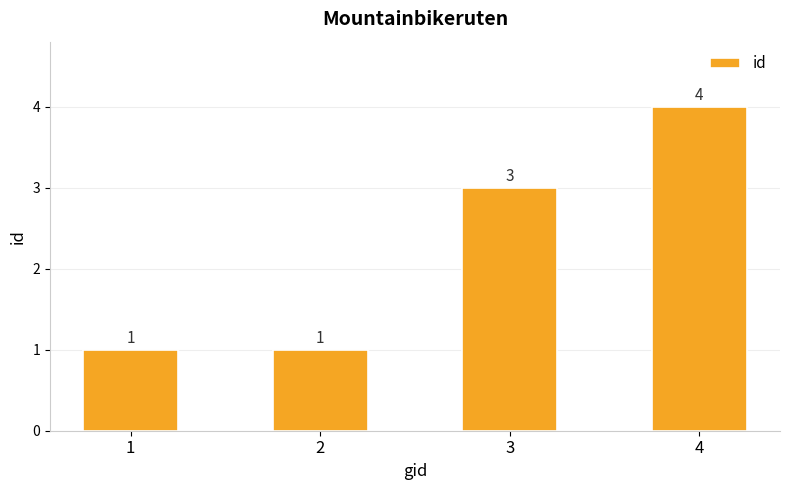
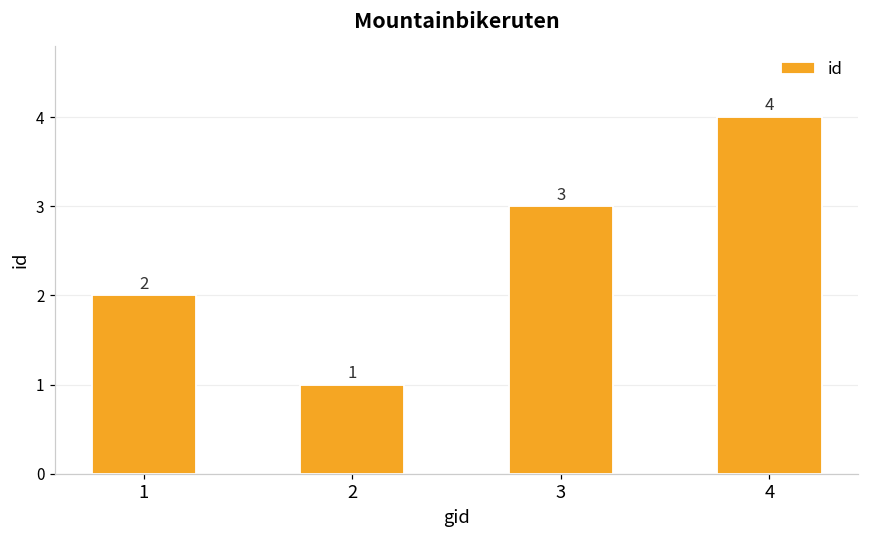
1: 1 -> 2
